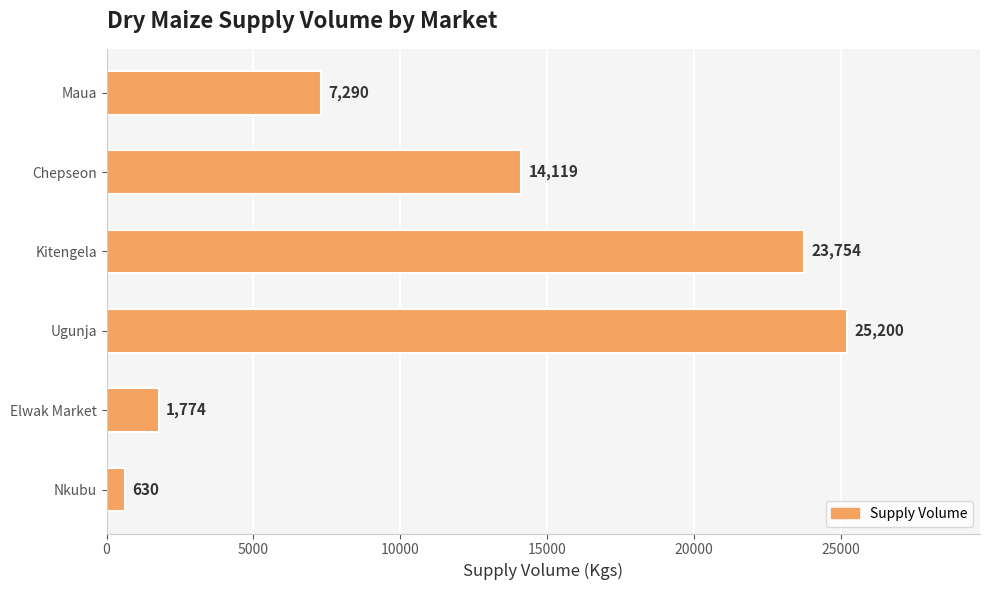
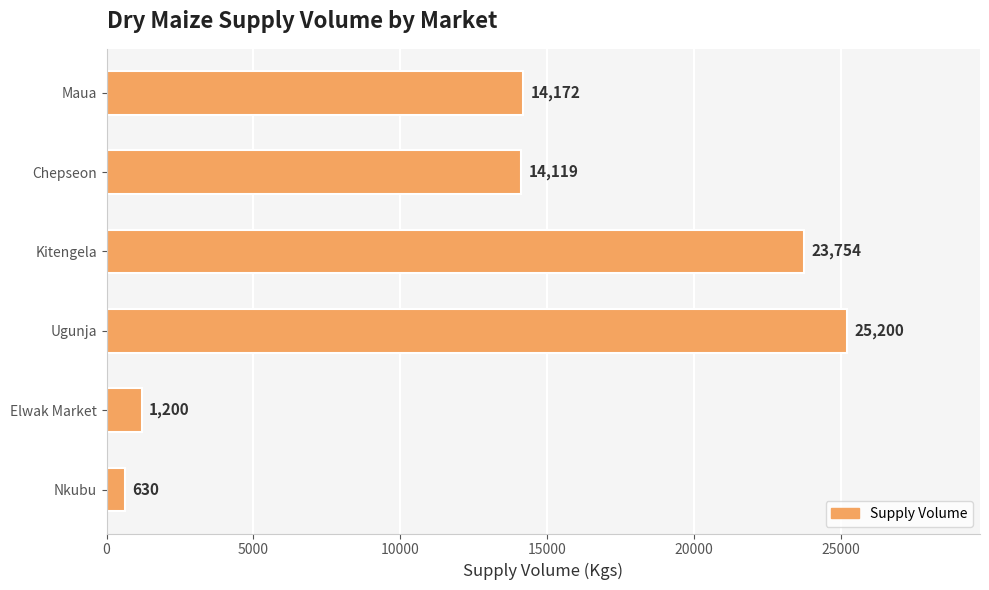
Maua: 7,290 -> 14,172
Elwak Market: 1,774 -> 1,200
